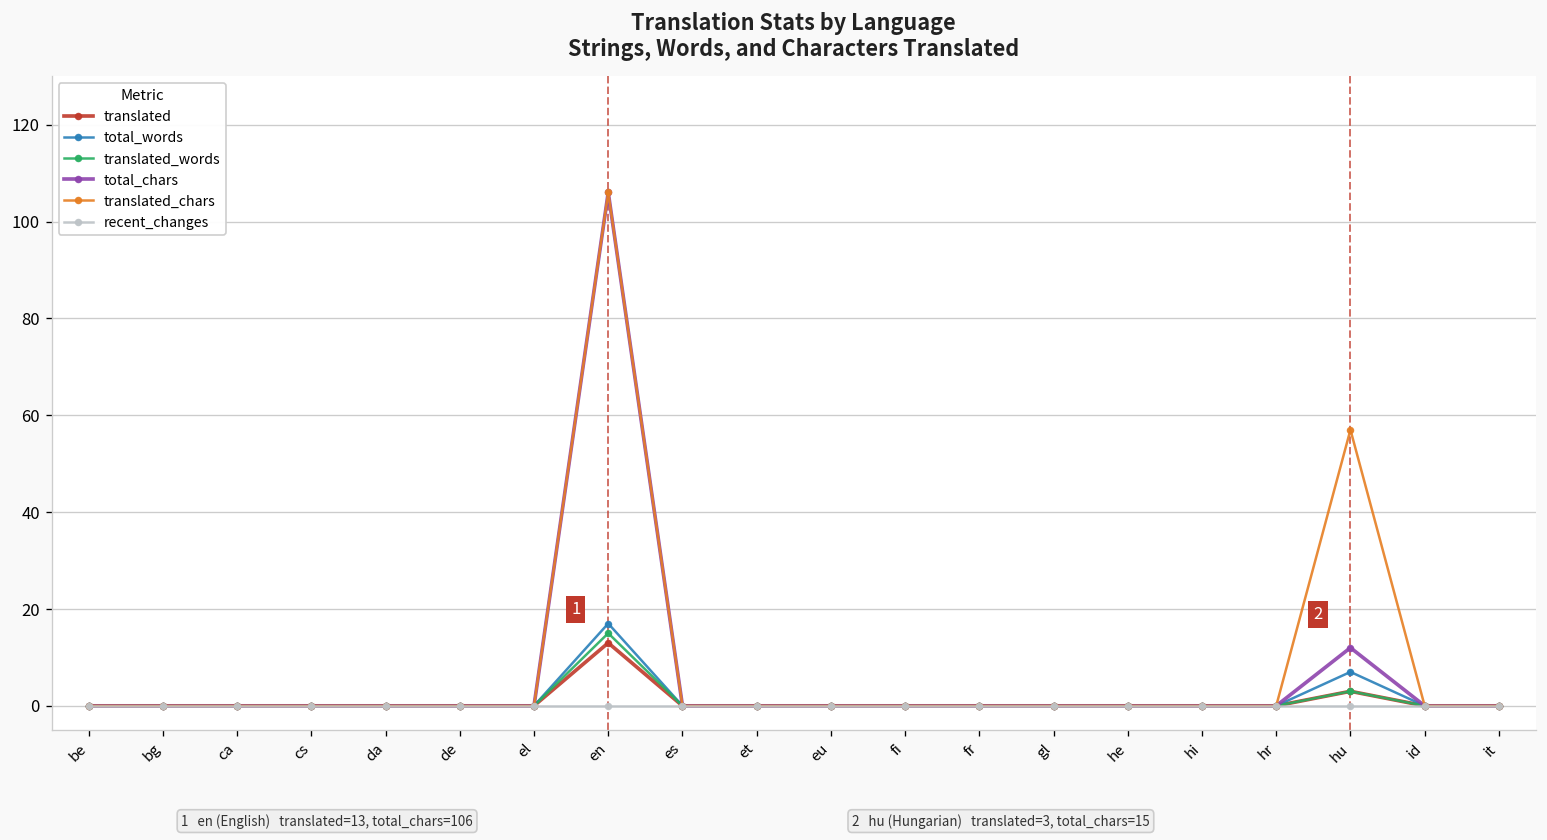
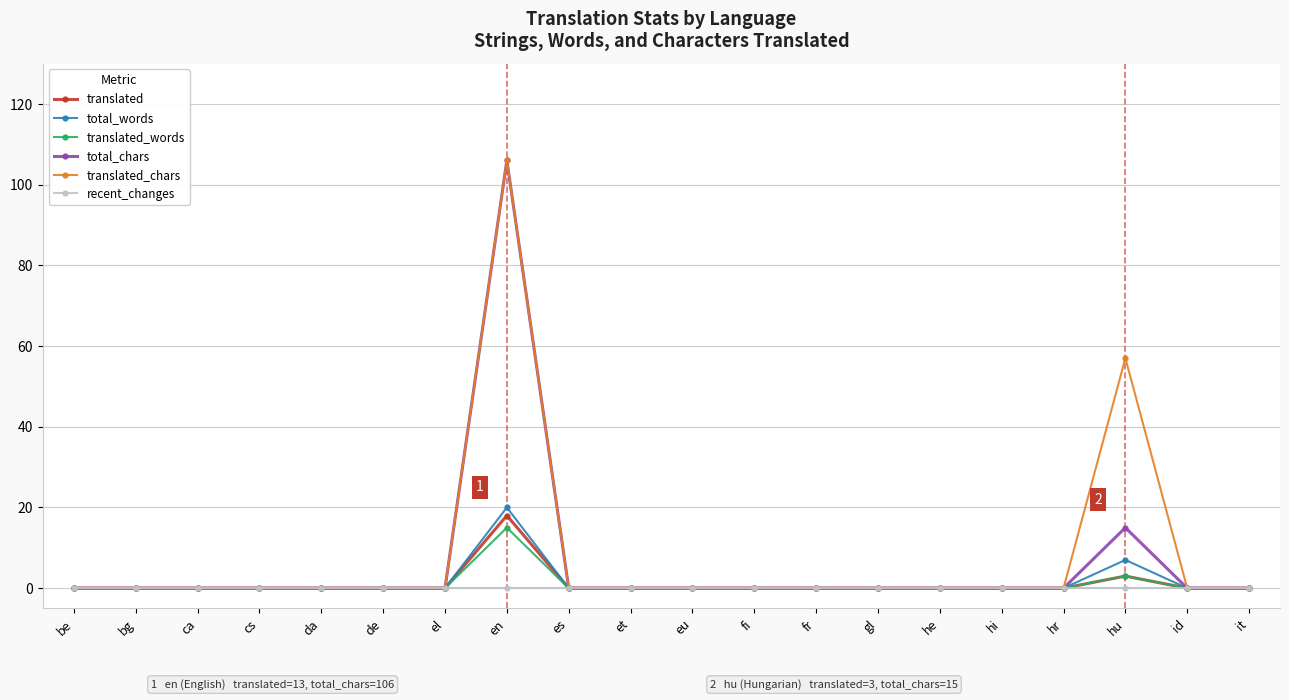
translated, en: 13 -> 18
total_words, en: 17 -> 20
total_chars, hu: 12 -> 15
